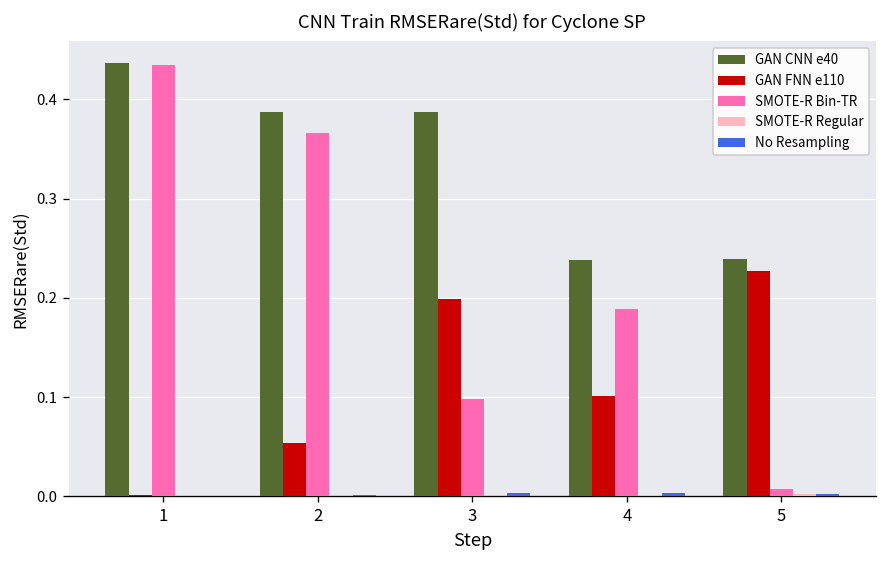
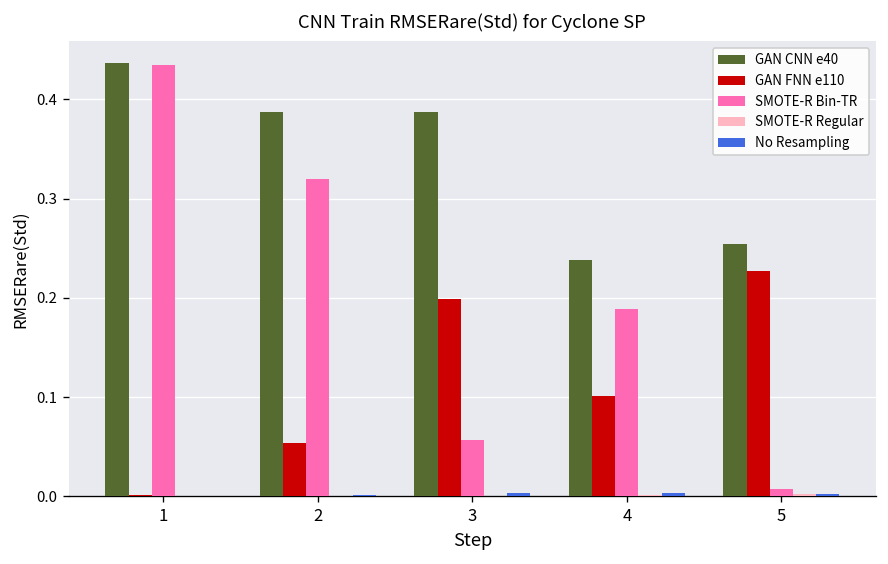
SMOTE-R Bin-TR, 2: 0.37 -> 0.32
SMOTE-R Bin-TR, 3: 0.10 -> 0.06
GAN CNN e40, 5: 0.24 -> 0.25
